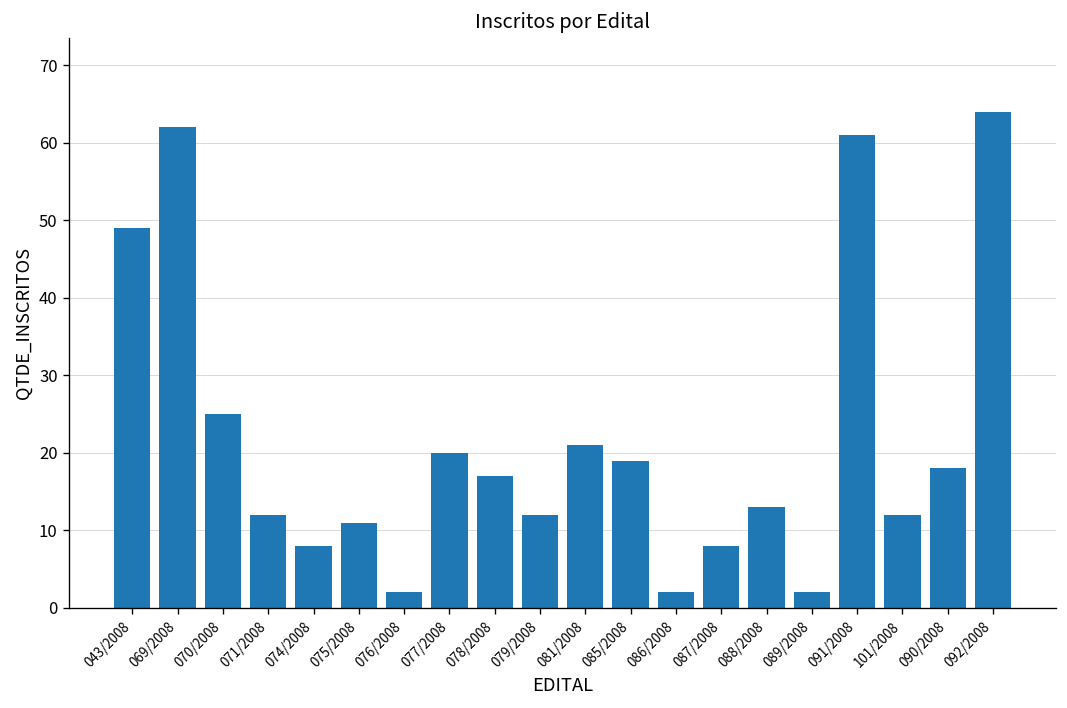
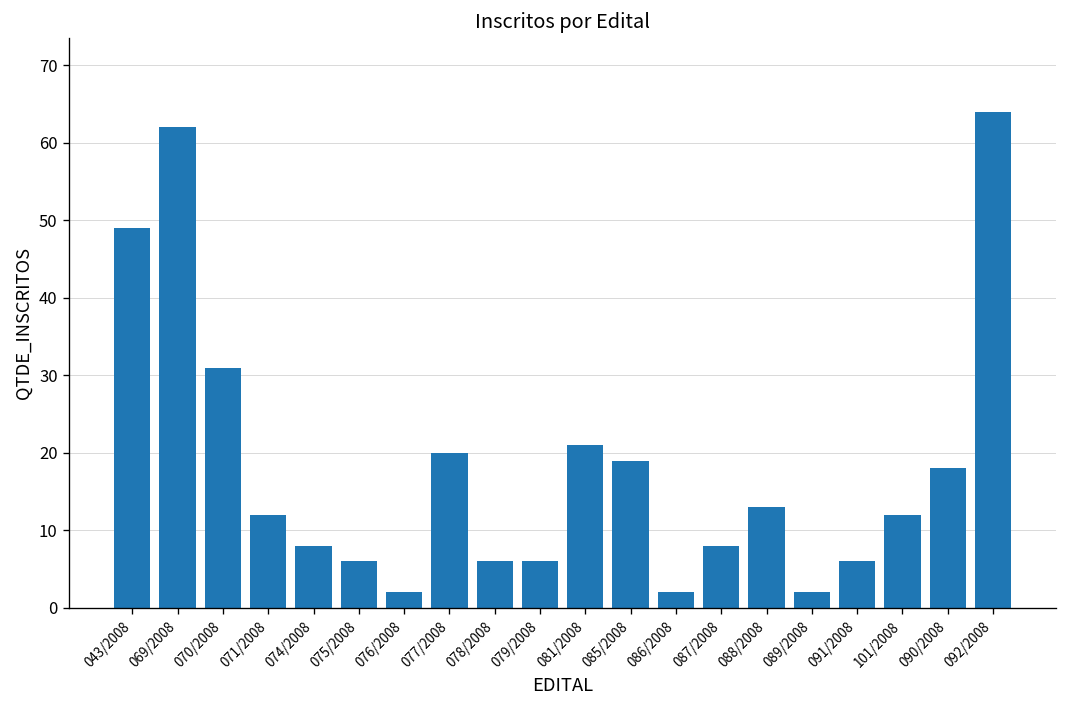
070/2008: 25 -> 31
075/2008: 11 -> 6
078/2008: 17 -> 6
079/2008: 12 -> 6
091/2008: 61 -> 6
